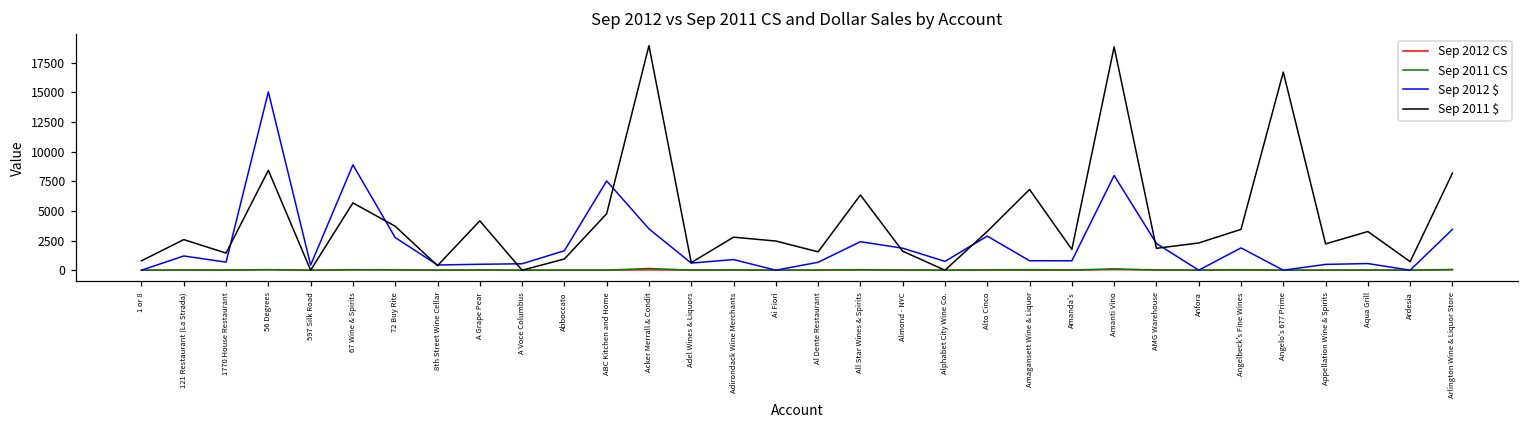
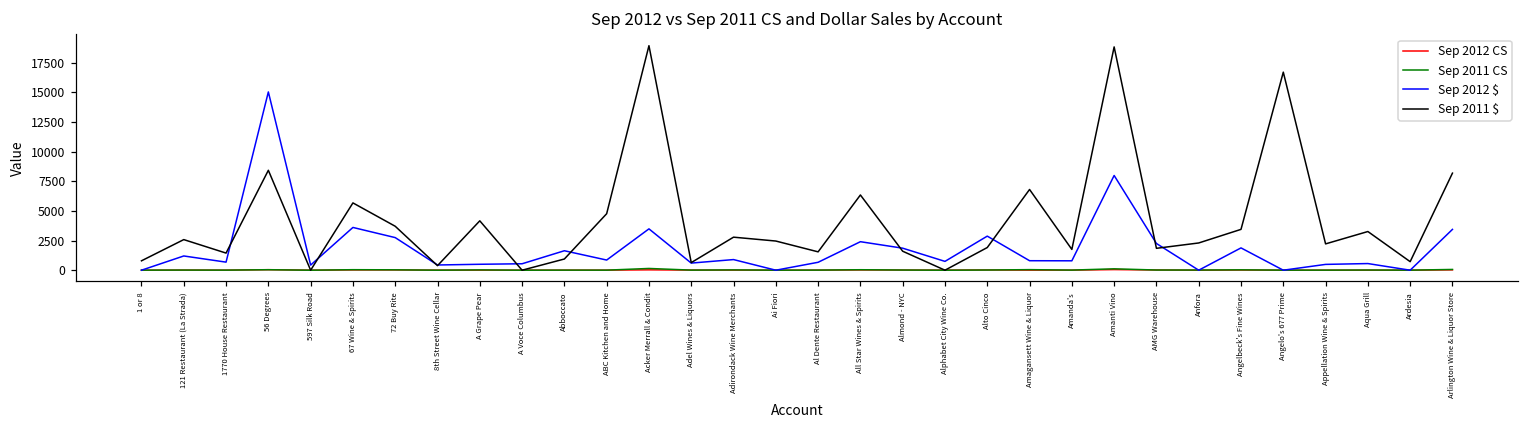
Sep 2012 $, 67 Wine & Spirits: 8900 -> 3600
Sep 2012 $, ABC Kitchen and Home: 7500 -> 900
Sep 2011 $, Alto Cinco: 3300 -> 1900
